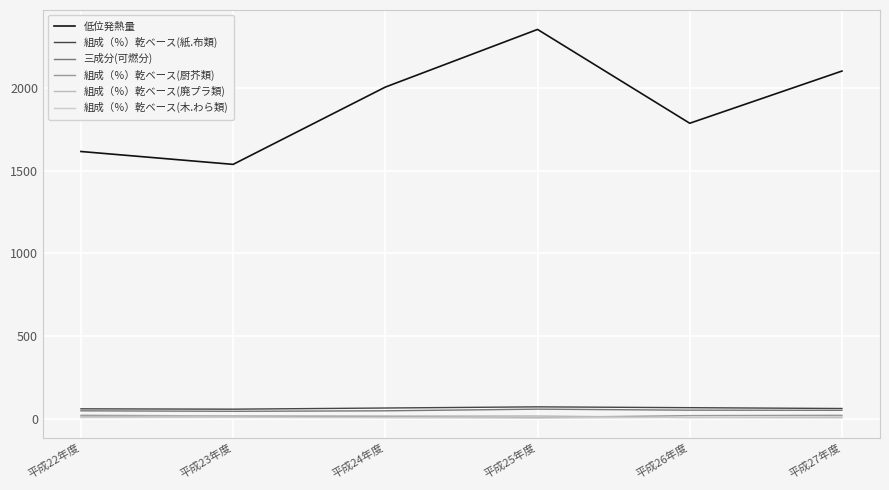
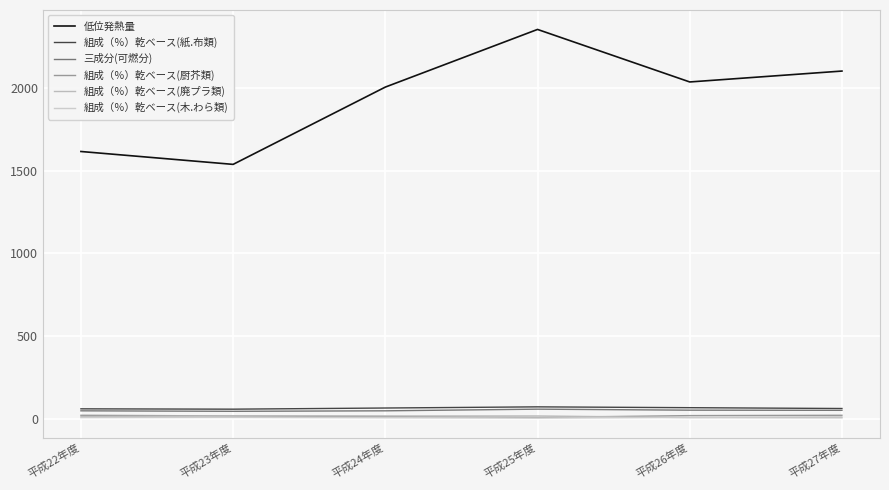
低位発熱量, 平成26年度: 1790 -> 2040
